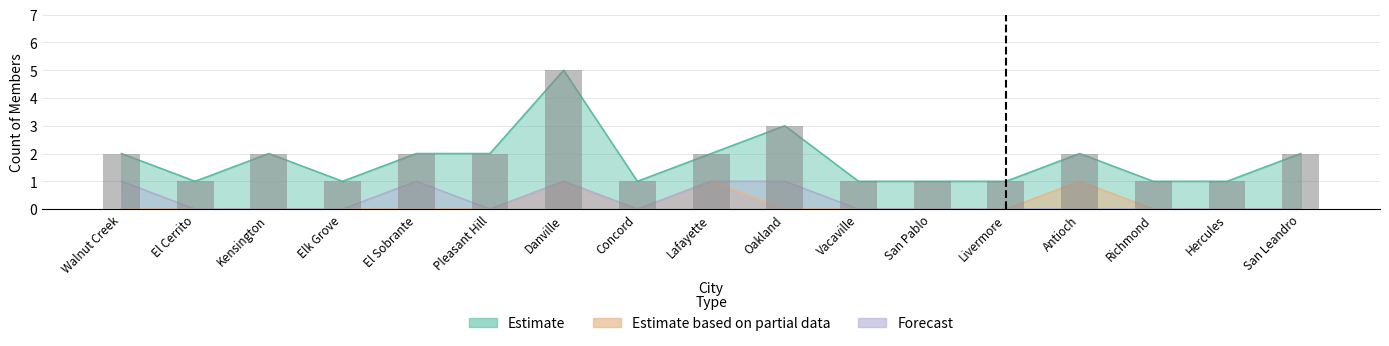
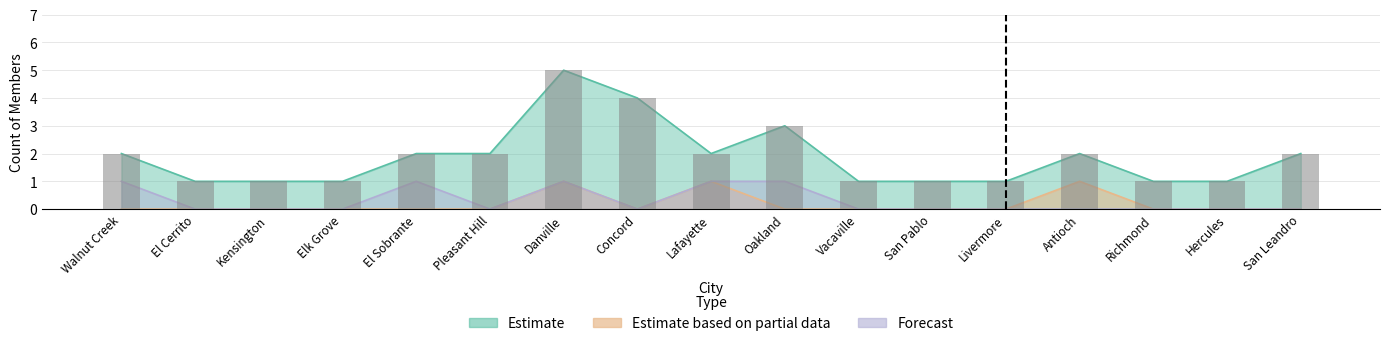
Estimate, Kensington: 2 -> 1
Estimate, Concord: 1 -> 4
